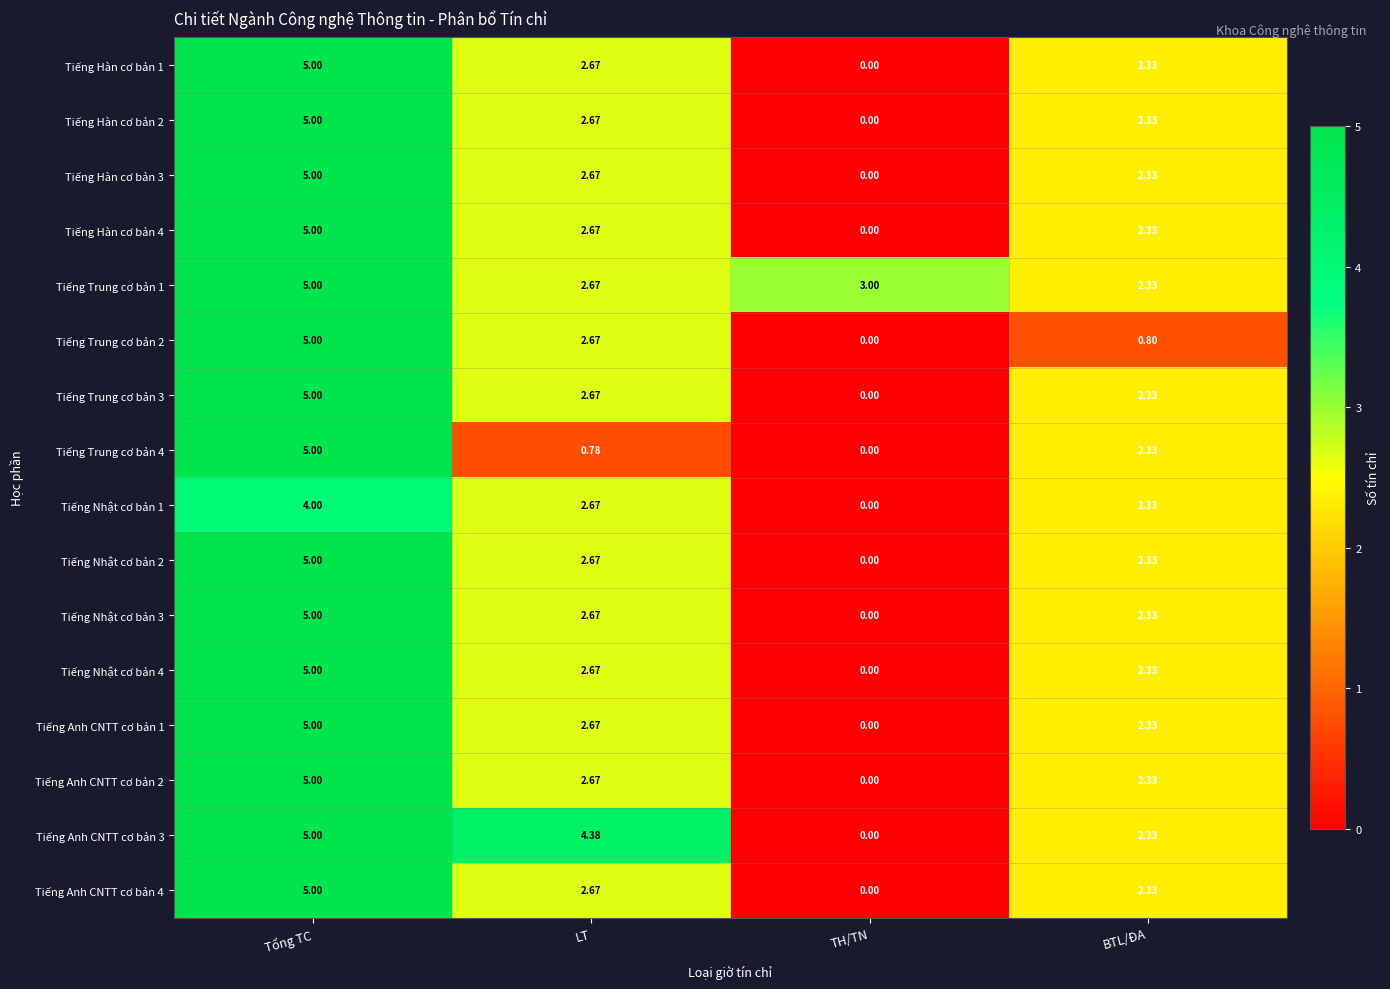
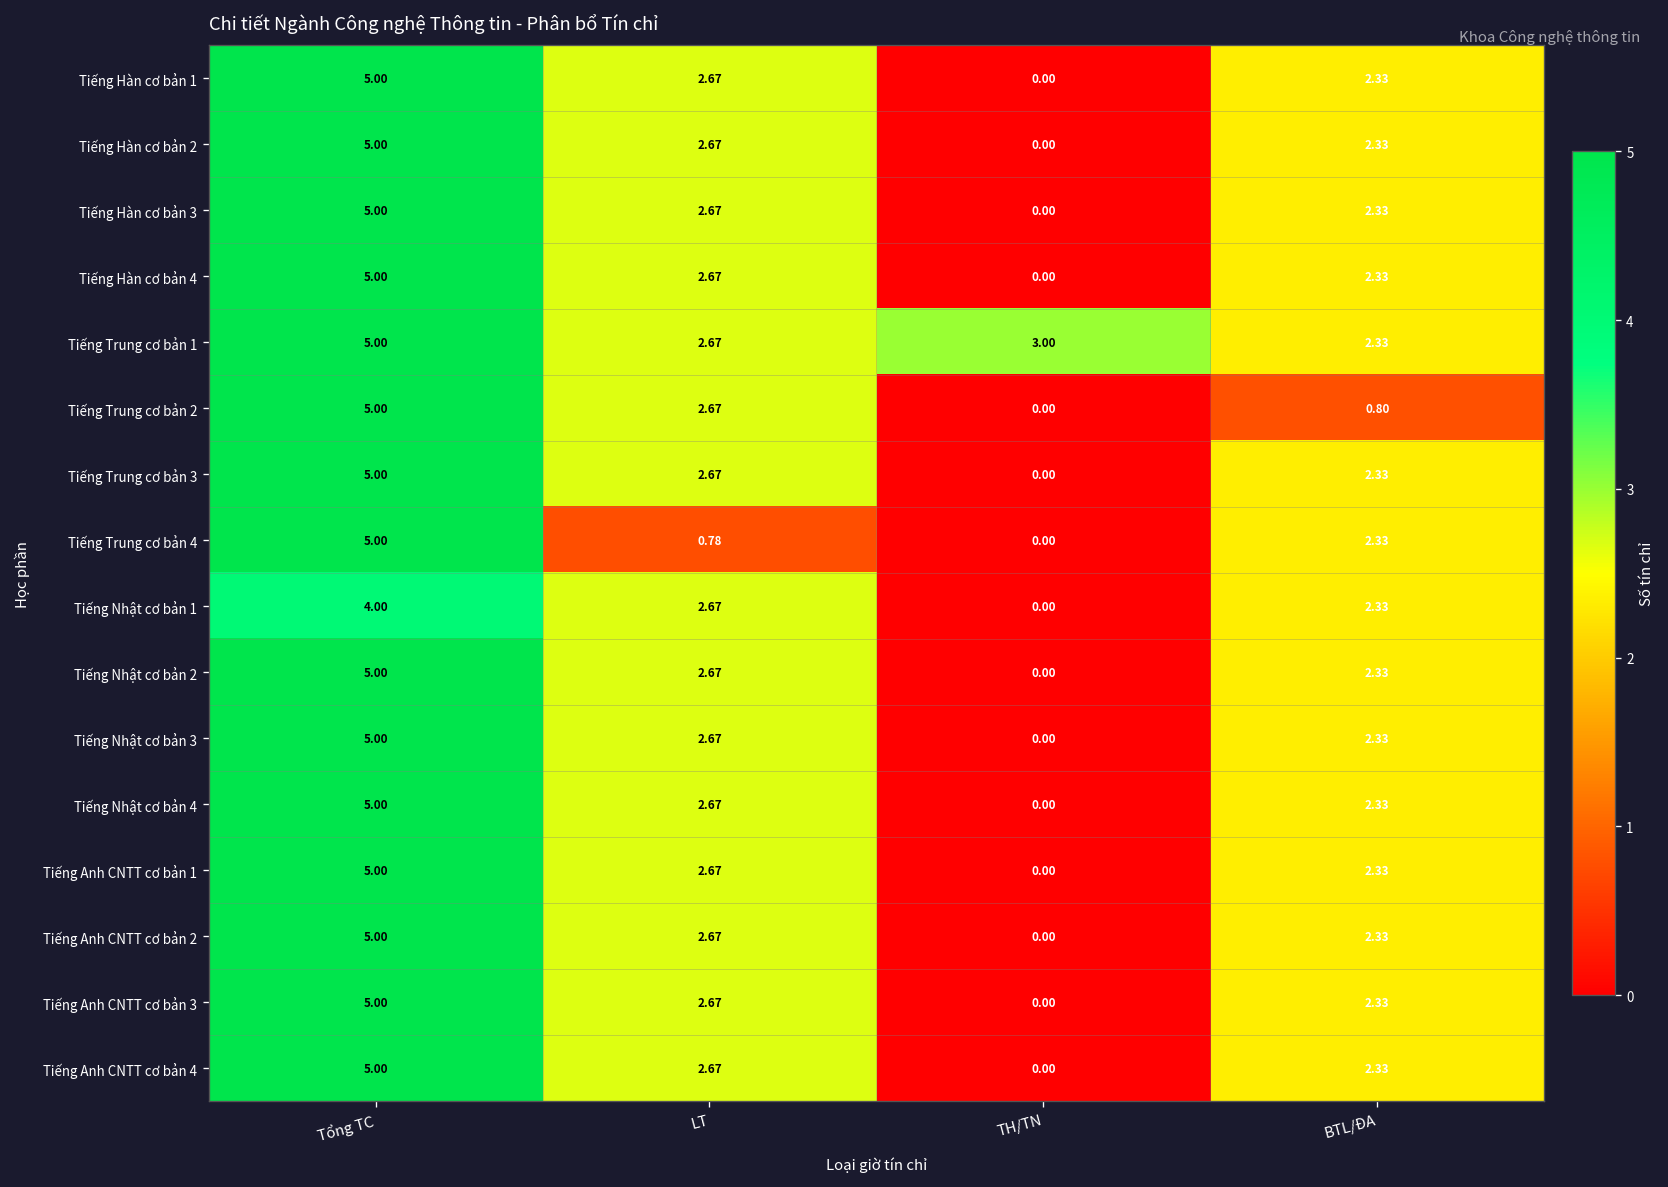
Tiếng Anh CNTT cơ bản 3, LT: 4.38 -> 2.67
